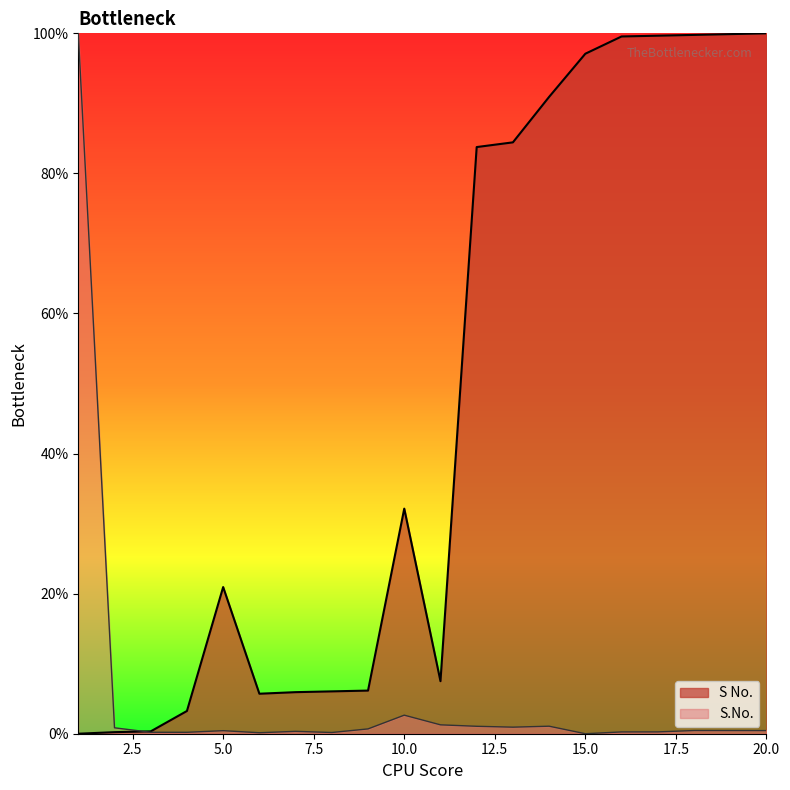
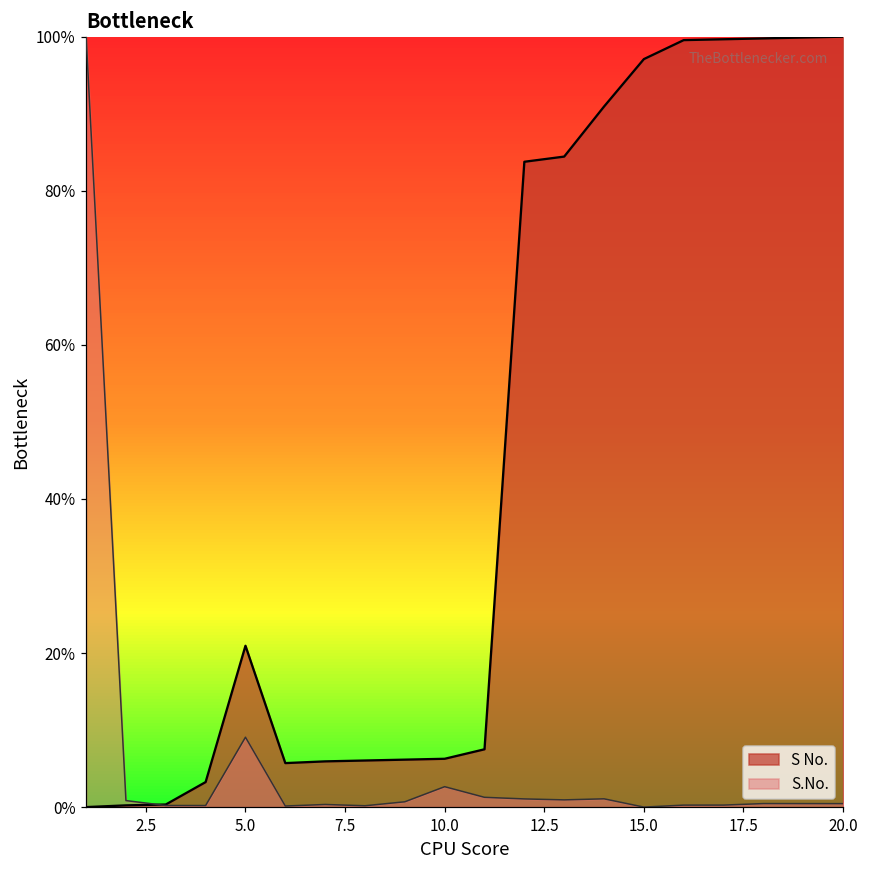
S.No., 5.0: 0% -> 9%
S No., 10.0: 32% -> 6%
